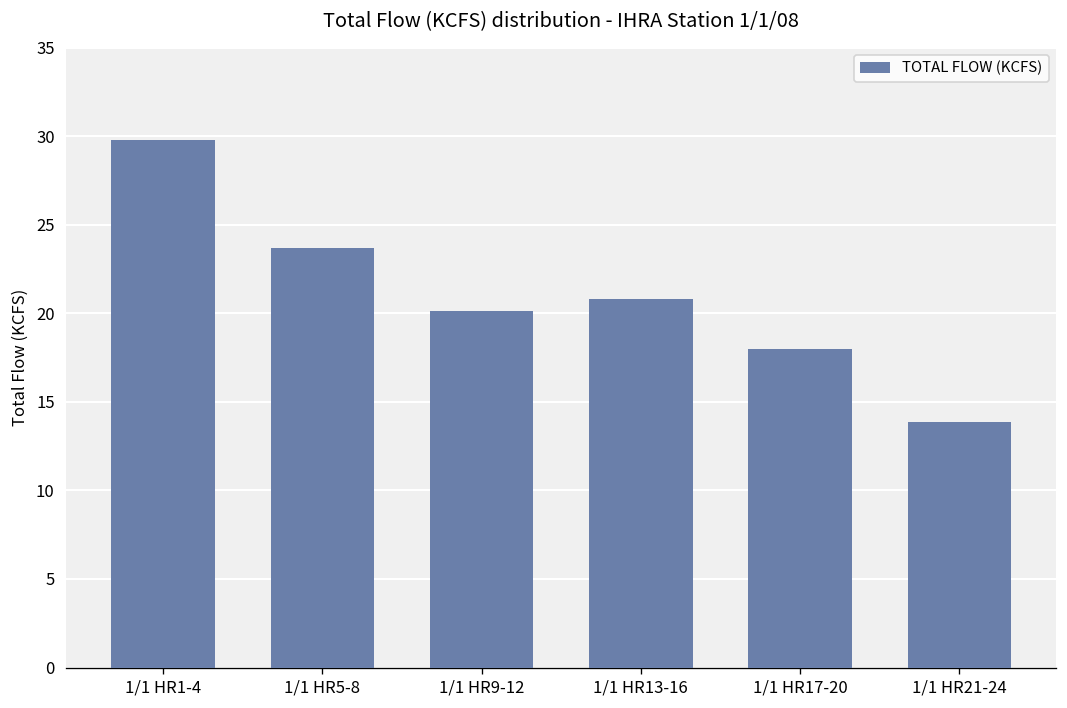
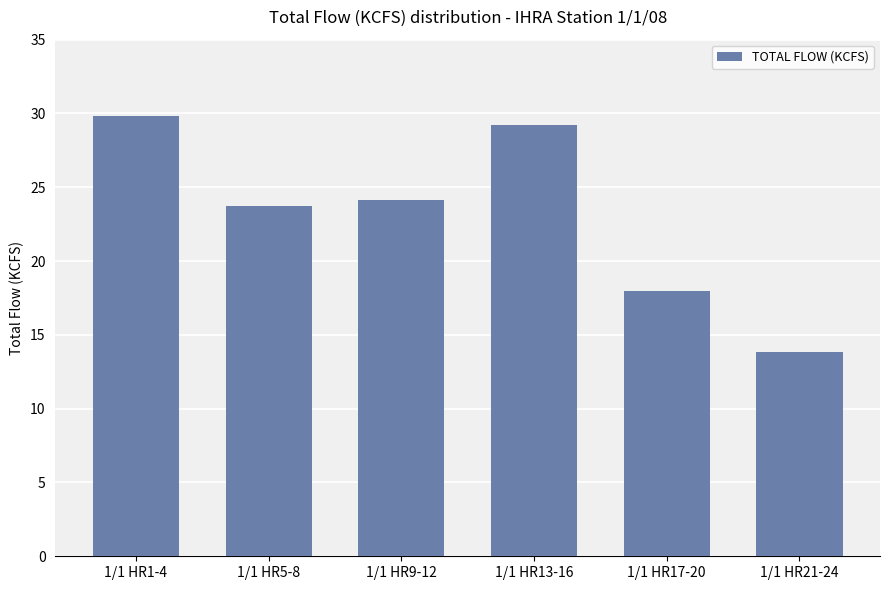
1/1 HR9-12: 20.1 -> 24.2
1/1 HR13-16: 20.8 -> 29.2
